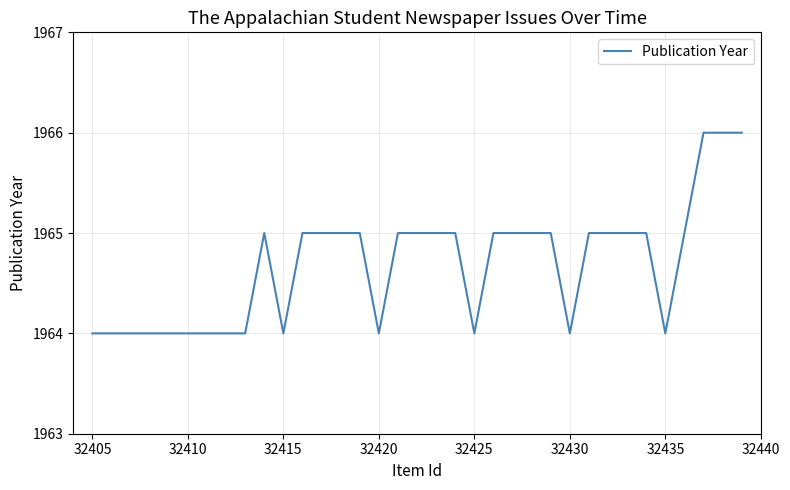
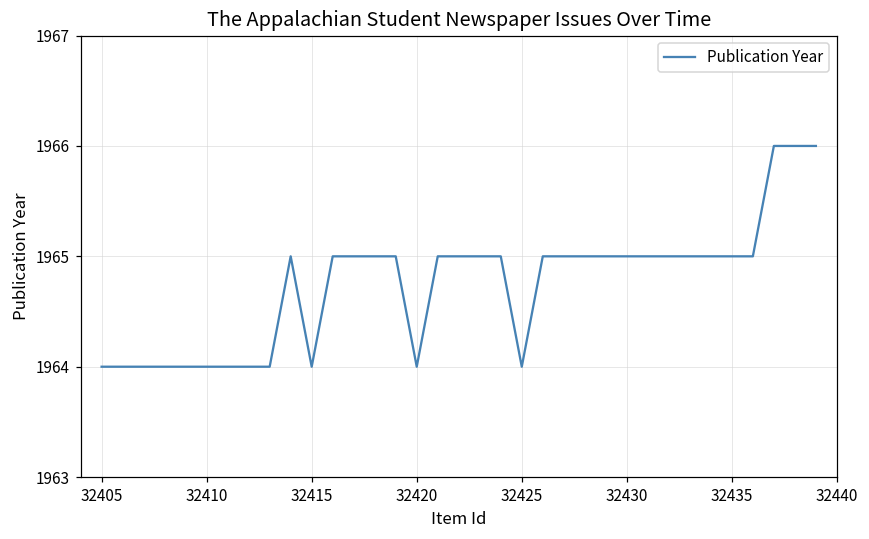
32430: 1964 -> 1965
32435: 1964 -> 1965
